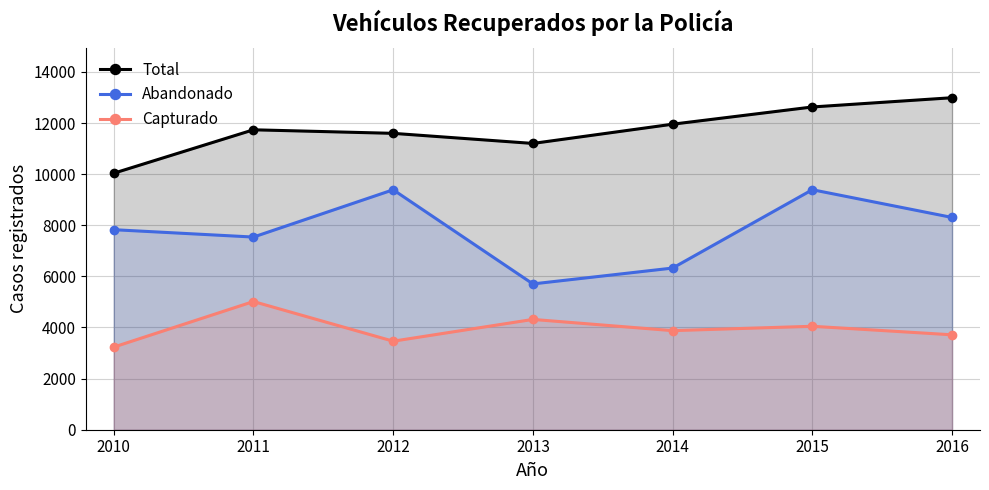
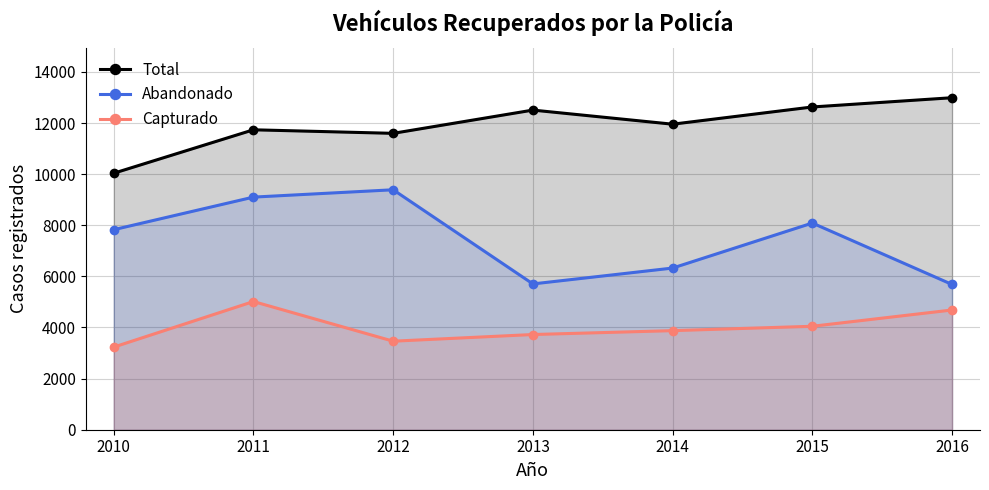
Abandonado, 2011: 7500 -> 9100
Total, 2013: 11200 -> 12500
Capturado, 2013: 4300 -> 3700
Abandonado, 2015: 9400 -> 8100
Abandonado, 2016: 8300 -> 5700
Capturado, 2016: 3700 -> 4700
